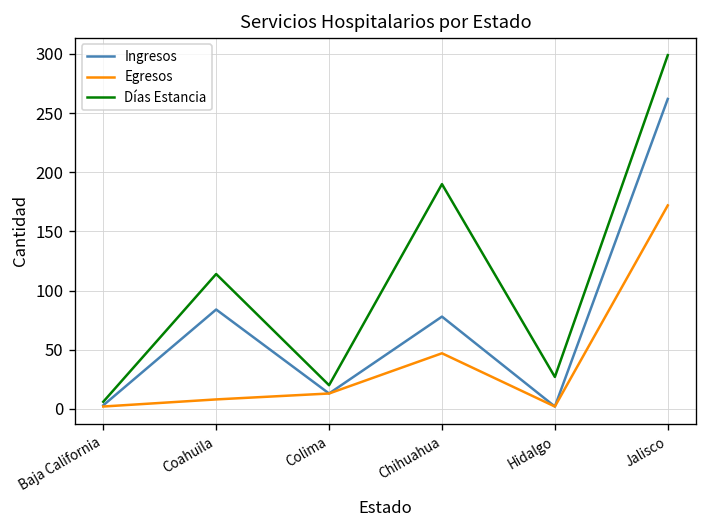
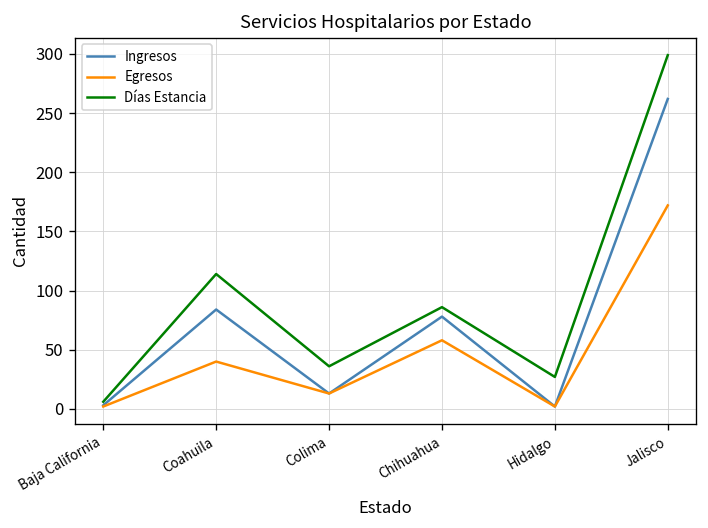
Egresos, Coahuila: 10 -> 40
Días Estancia, Colima: 20 -> 40
Egresos, Chihuahua: 50 -> 60
Días Estancia, Chihuahua: 190 -> 90
